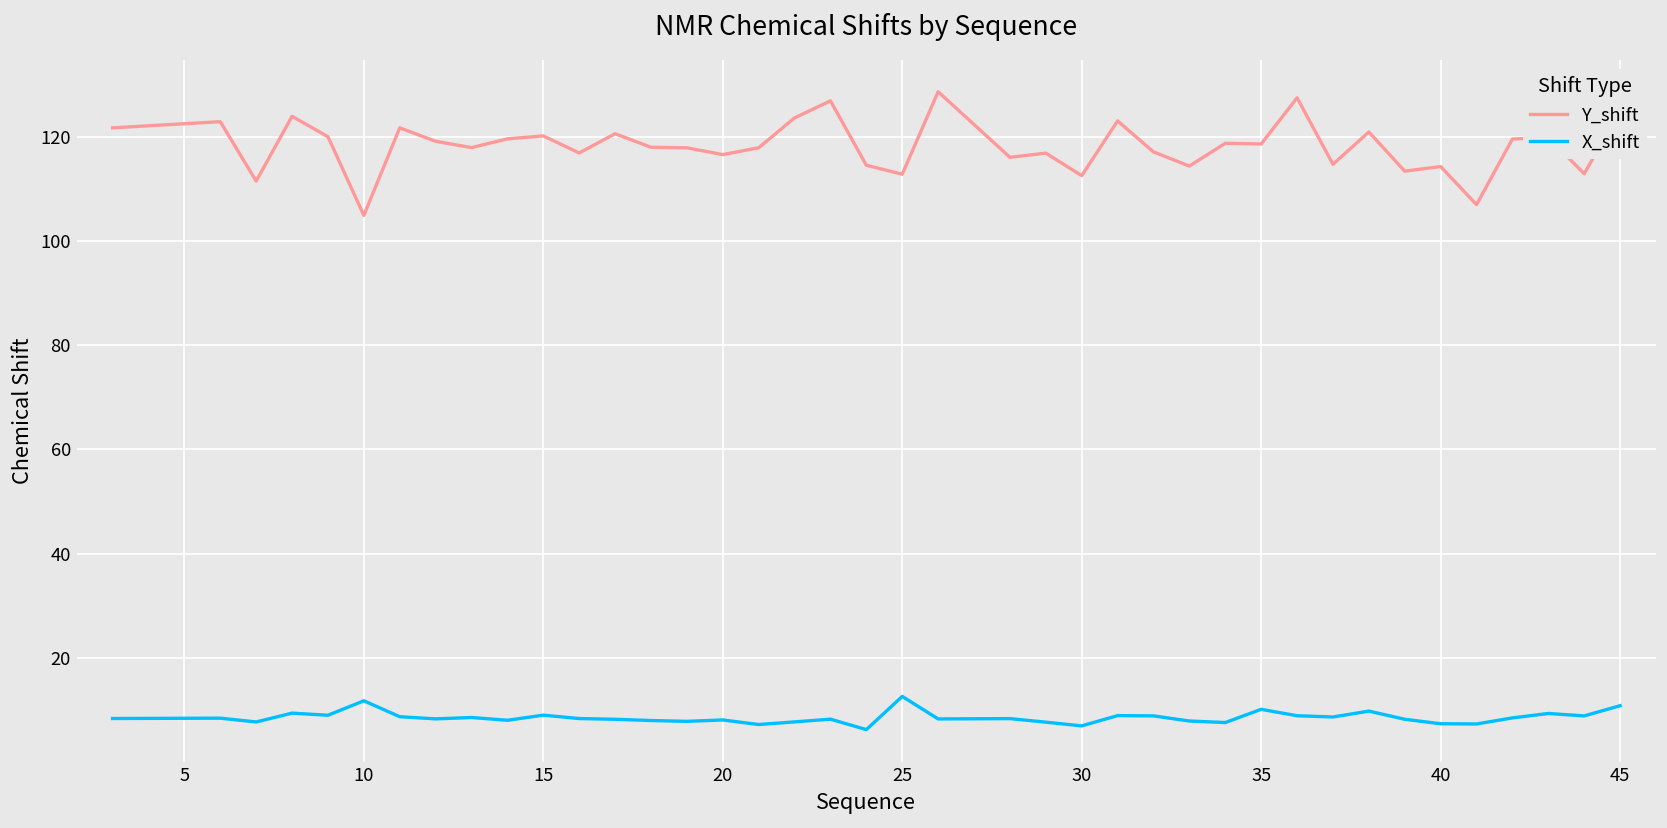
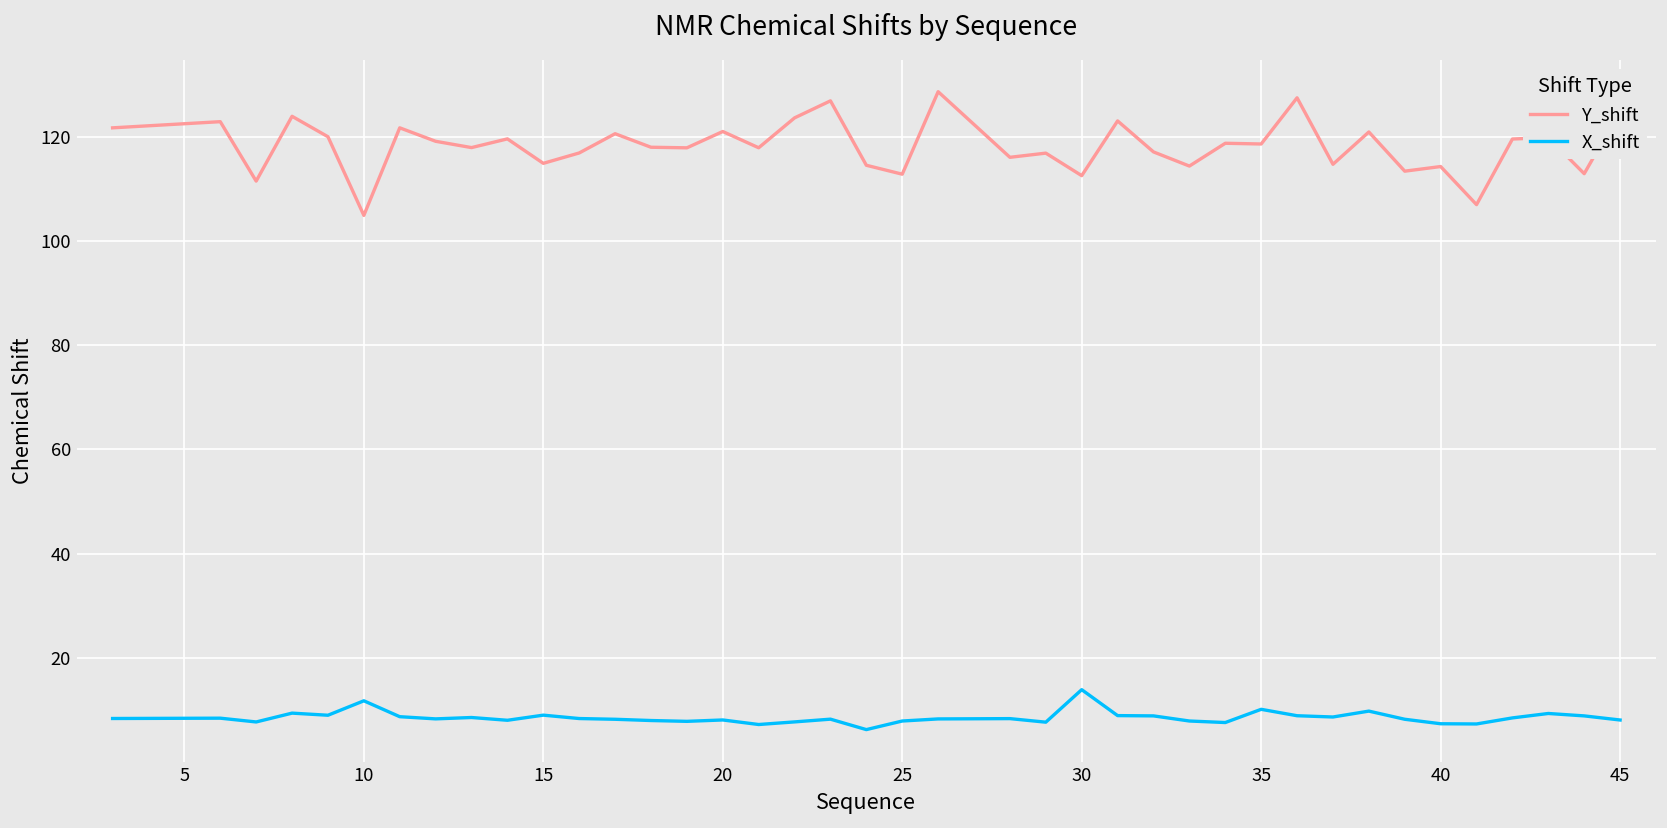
Y_shift, 15: 120 -> 115
Y_shift, 20: 117 -> 121
X_shift, 25: 13 -> 8
X_shift, 30: 7 -> 14
X_shift, 45: 11 -> 8
